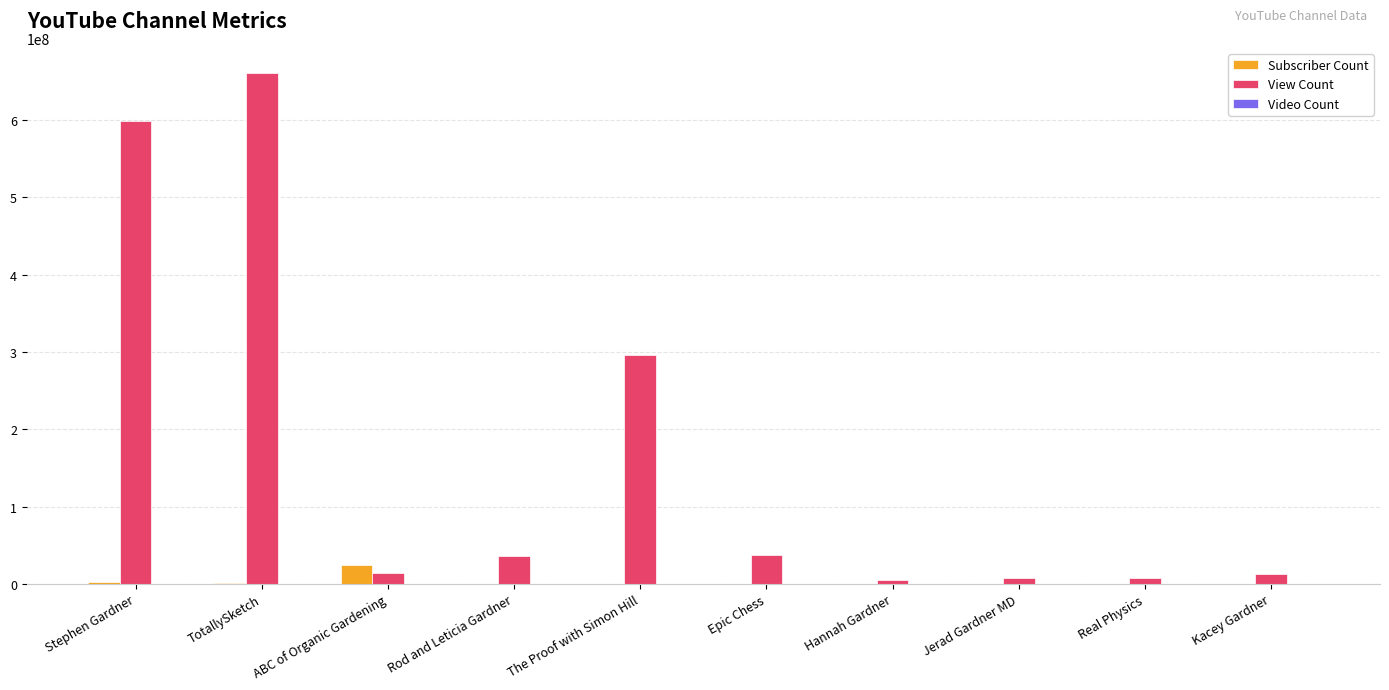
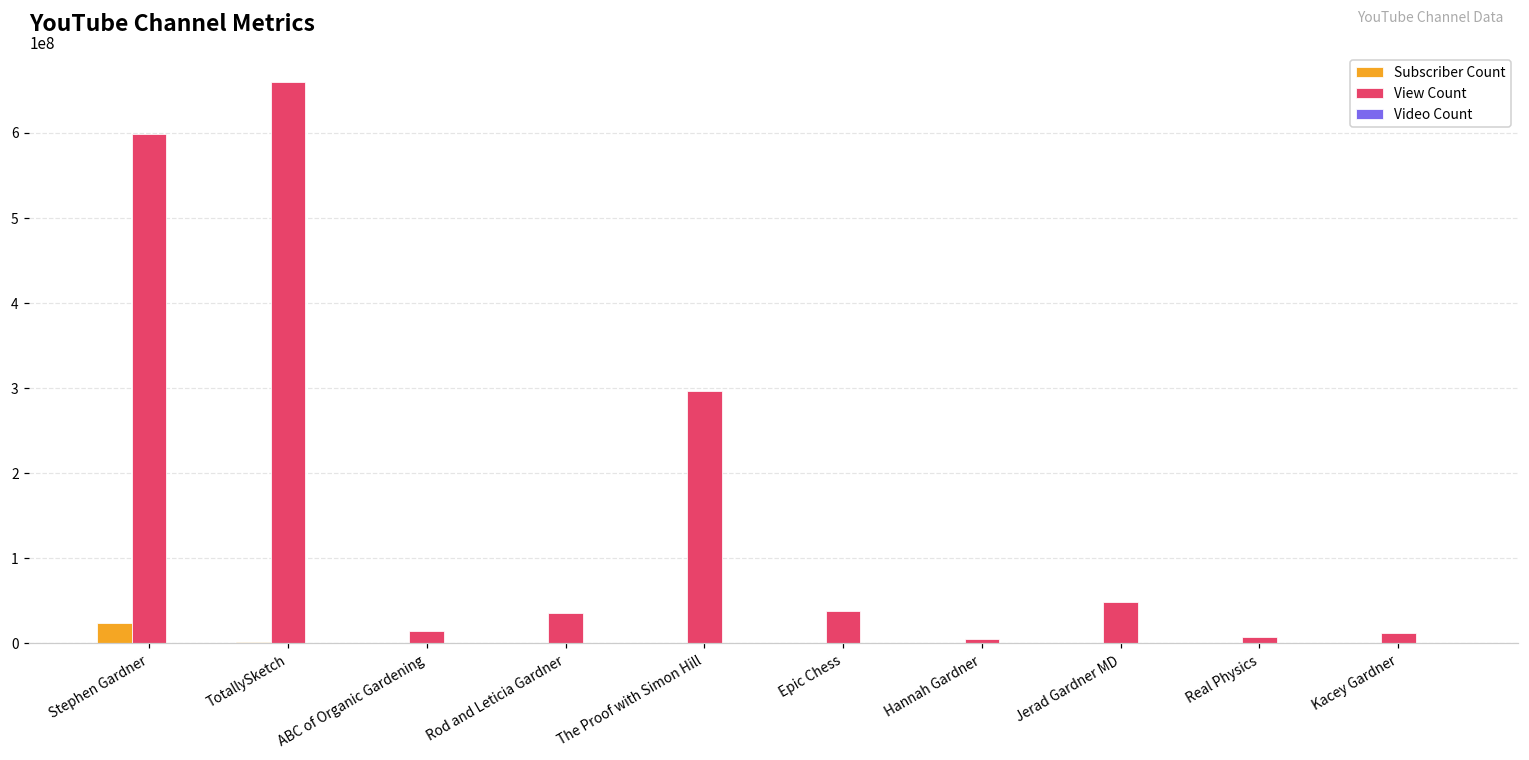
Subscriber Count, Stephen Gardner: 0 -> 20000000
Subscriber Count, ABC of Organic Gardening: 20000000 -> 0
View Count, Jerad Gardner MD: 10000000 -> 50000000
